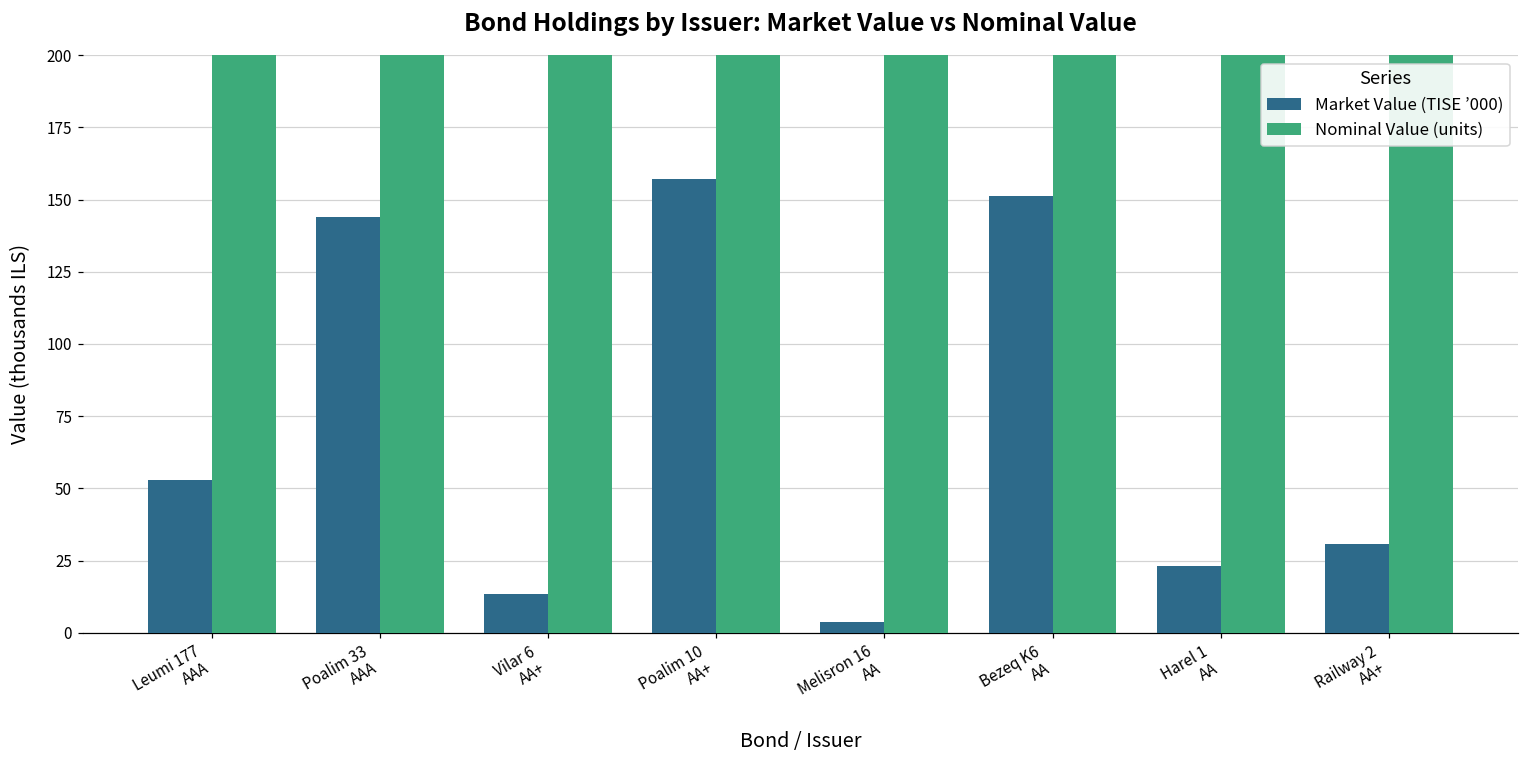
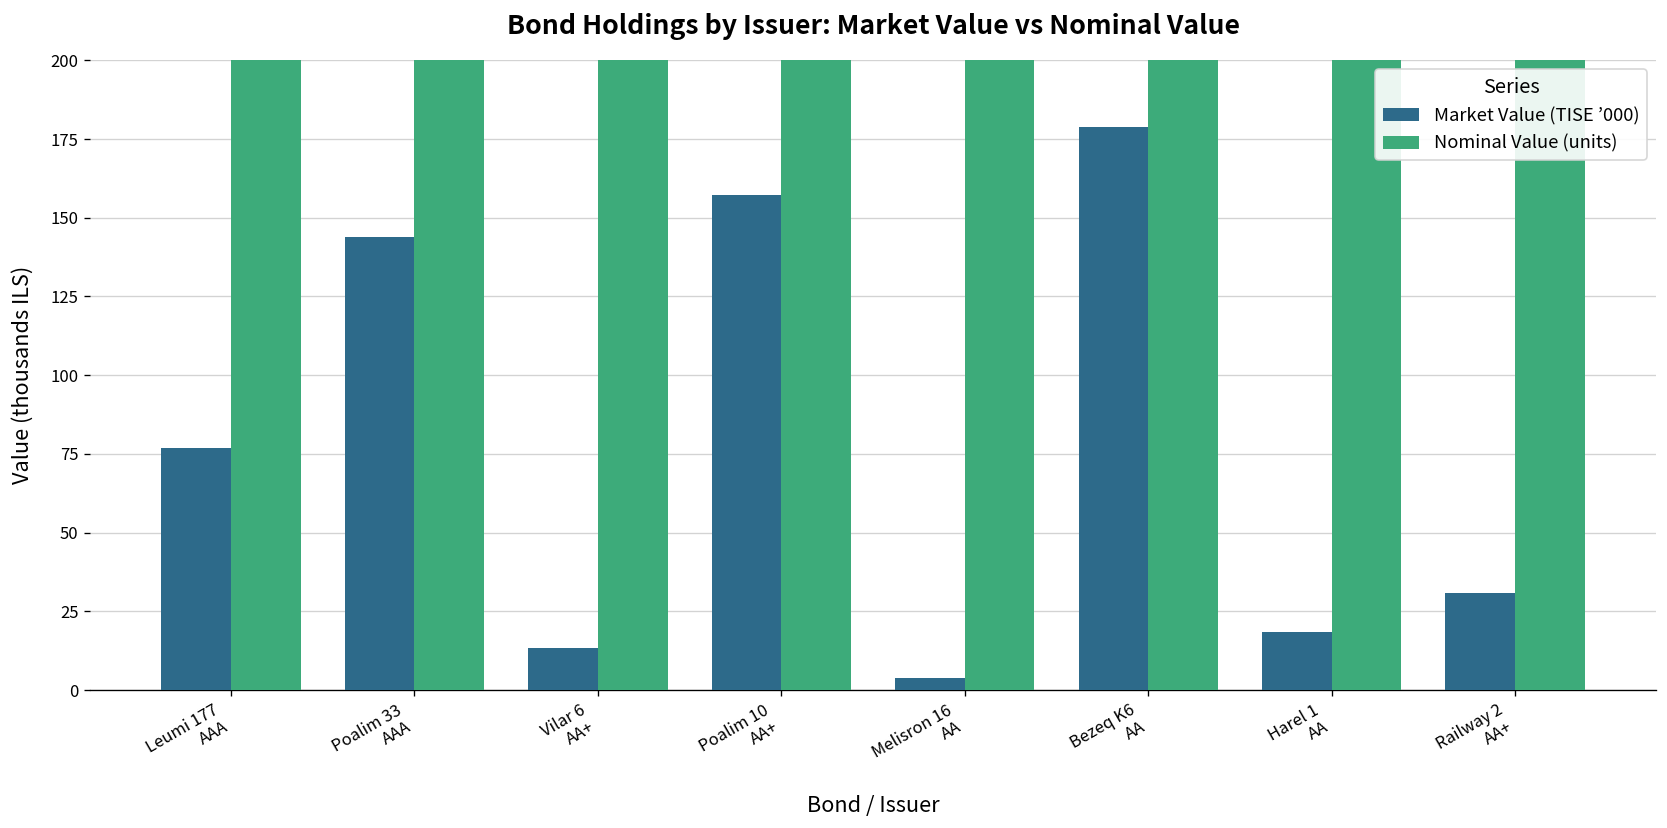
Market Value (TISE ’000), Leumi 177 AAA: 53 -> 77
Market Value (TISE ’000), Bezeq K6 AA: 151 -> 179
Market Value (TISE ’000), Harel 1 AA: 23 -> 18
